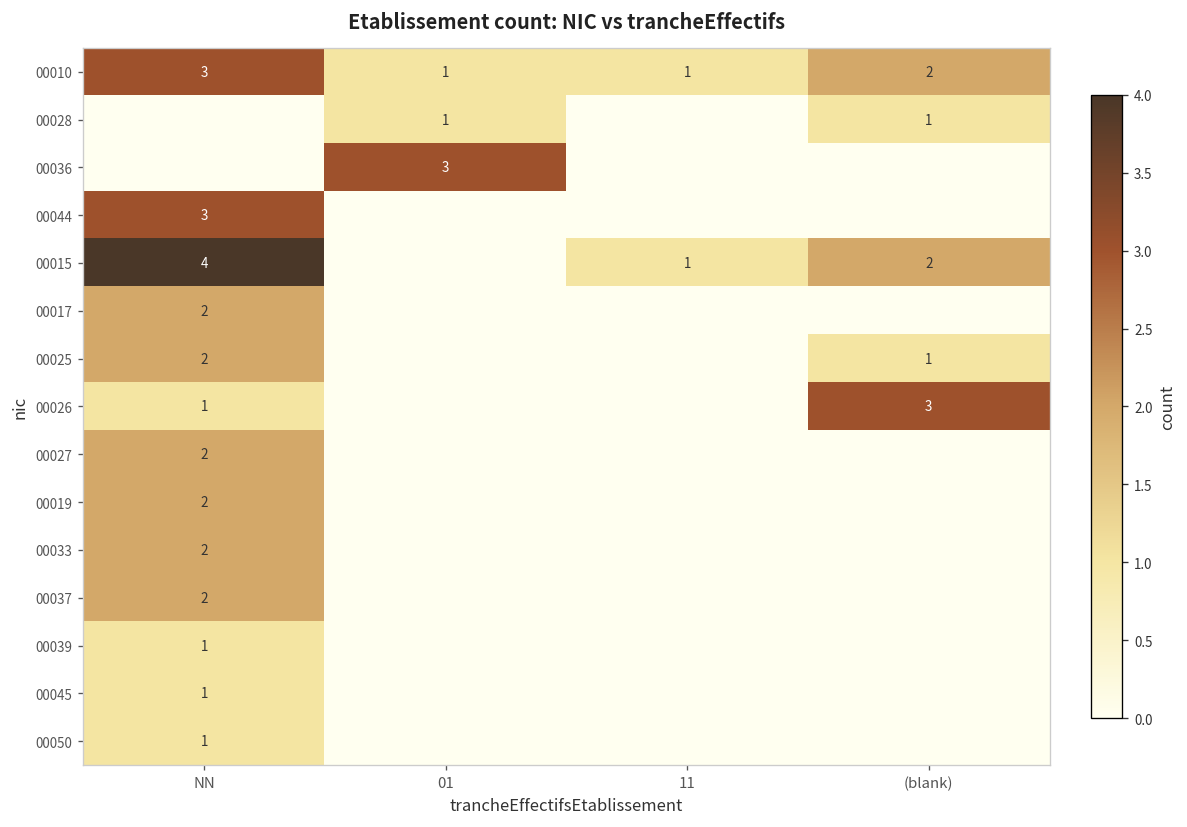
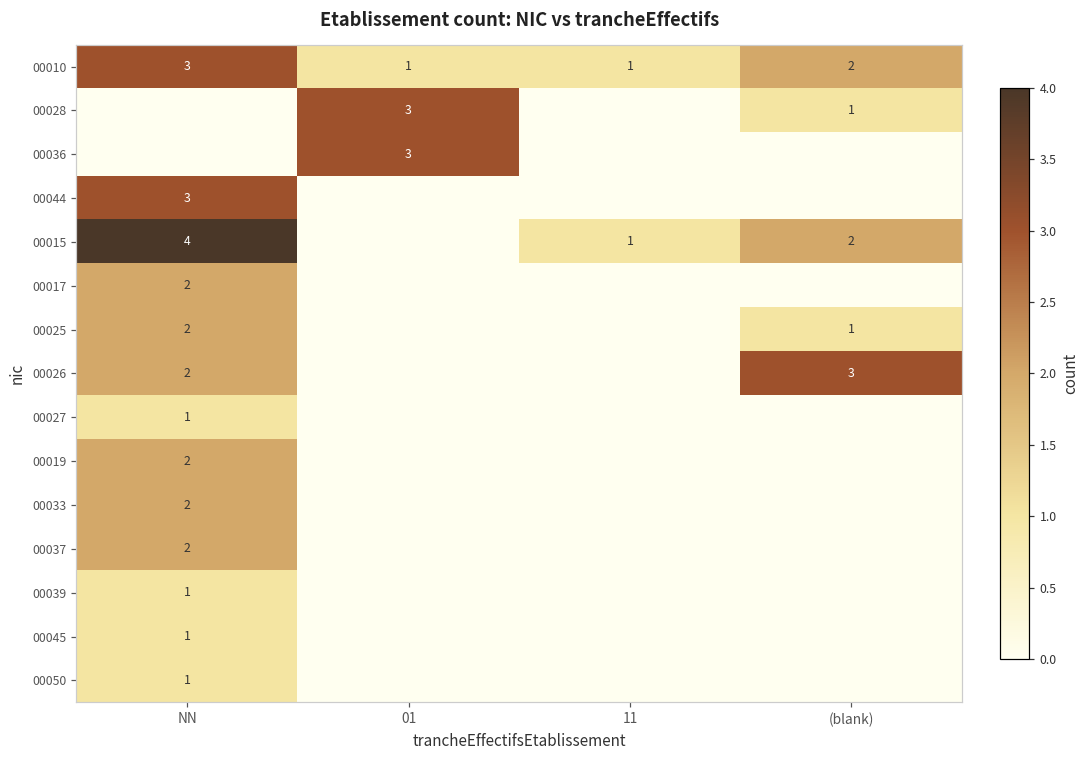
00028, 01: 1 -> 3
00026, NN: 1 -> 2
00027, NN: 2 -> 1
